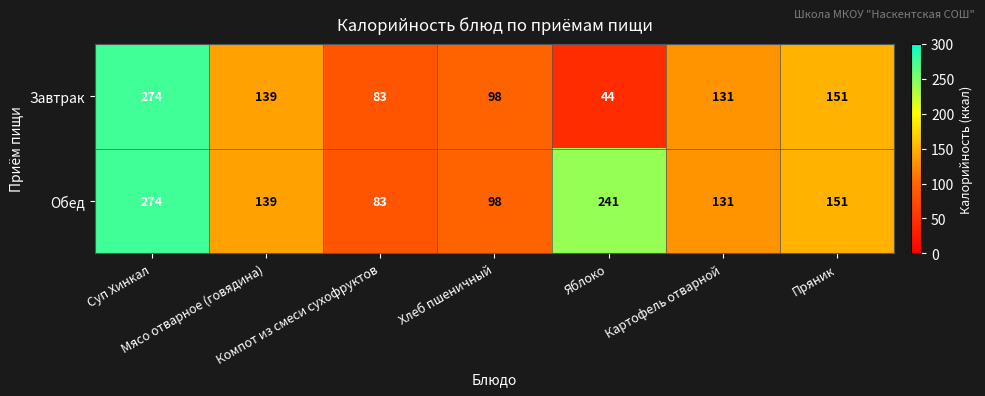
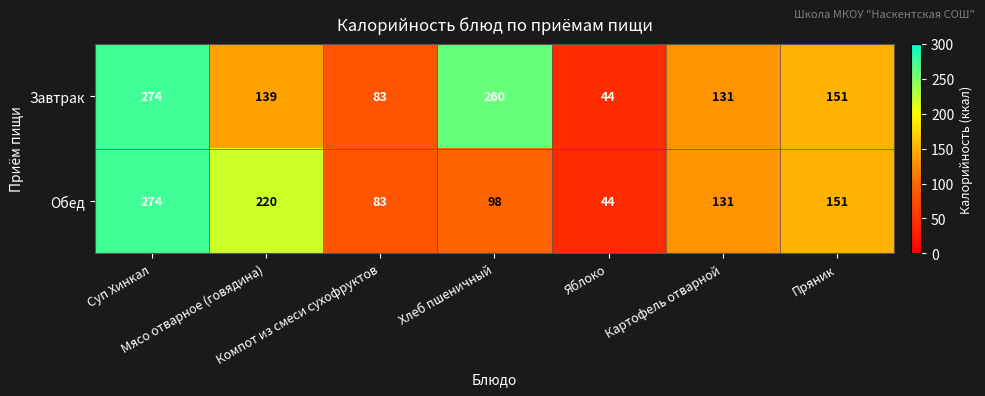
Завтрак, Хлеб пшеничный: 98 -> 260
Обед, Мясо отварное (говядина): 139 -> 220
Обед, Яблоко: 241 -> 44
